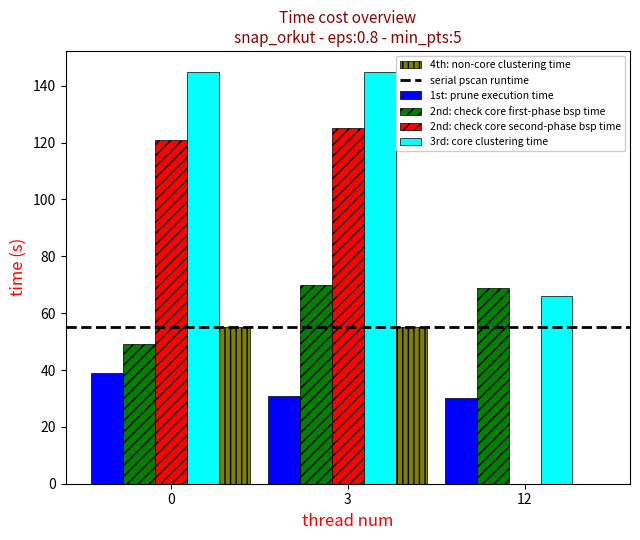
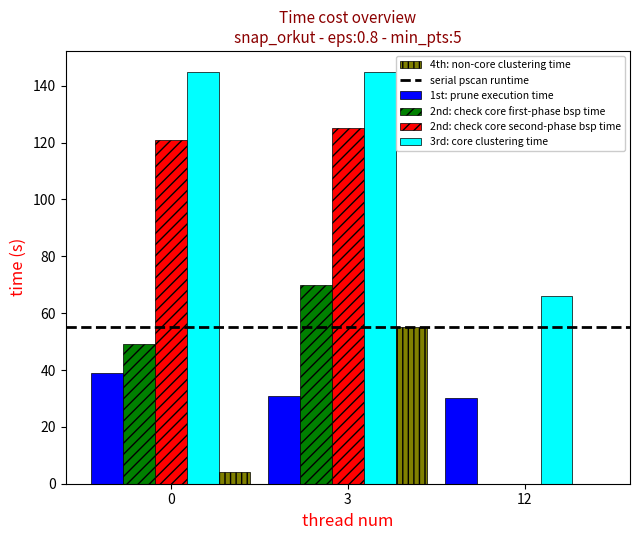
4th: non-core clustering time, 0: 55 -> 4
2nd: check core first-phase bsp time, 12: 69 -> 0
